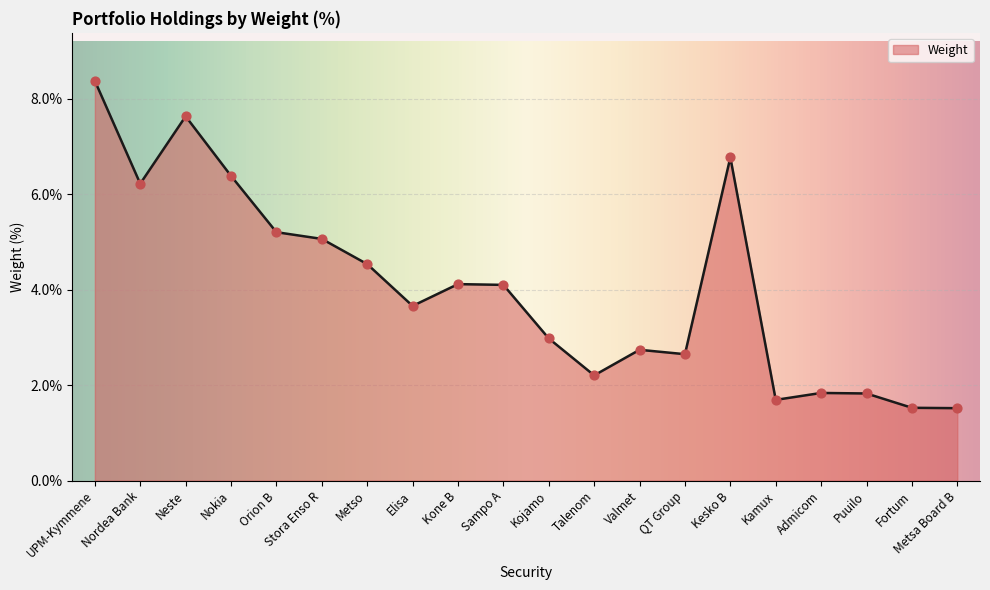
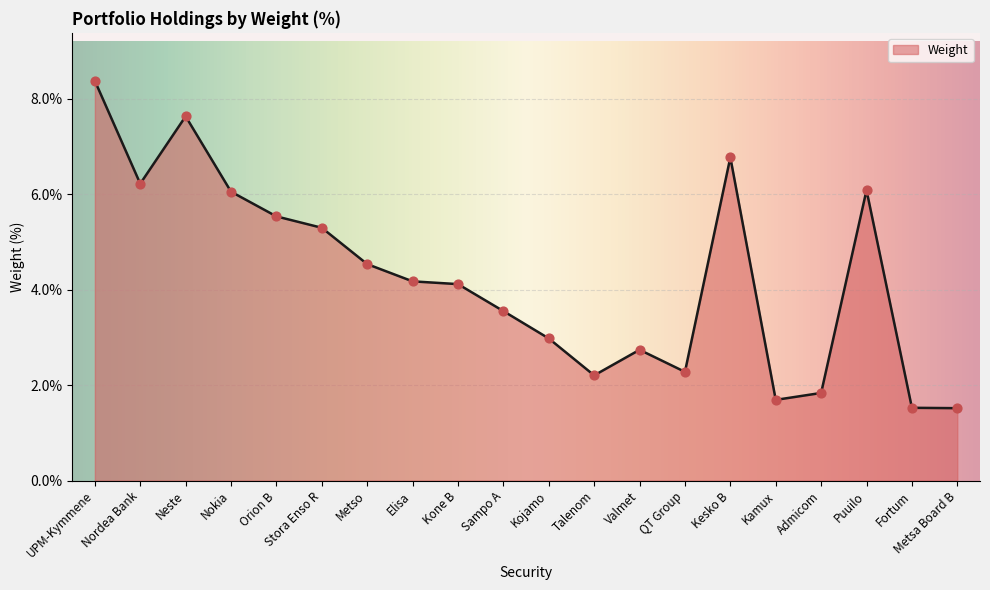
Nokia: 6.4% -> 6.1%
Orion B: 5.2% -> 5.5%
Stora Enso R: 5.1% -> 5.3%
Elisa: 3.7% -> 4.2%
Sampo A: 4.1% -> 3.6%
QT Group: 2.6% -> 2.3%
Puuilo: 1.8% -> 6.1%
